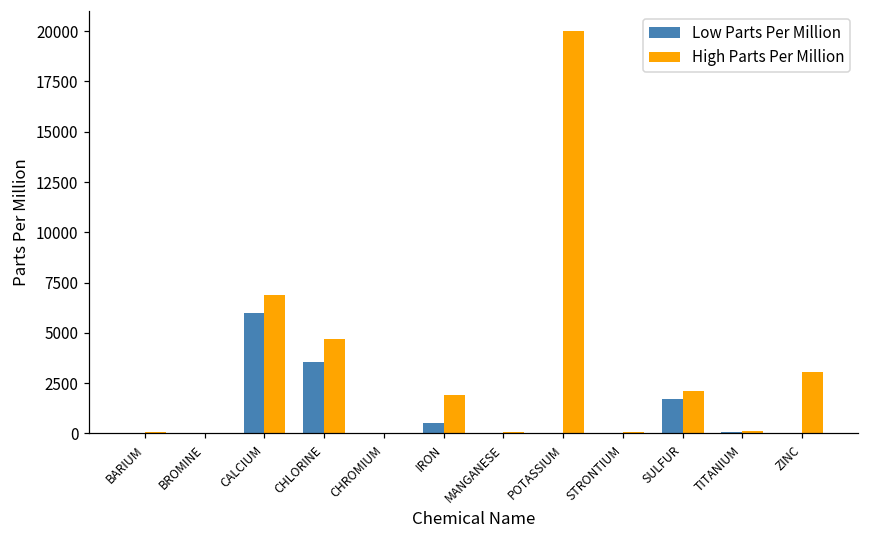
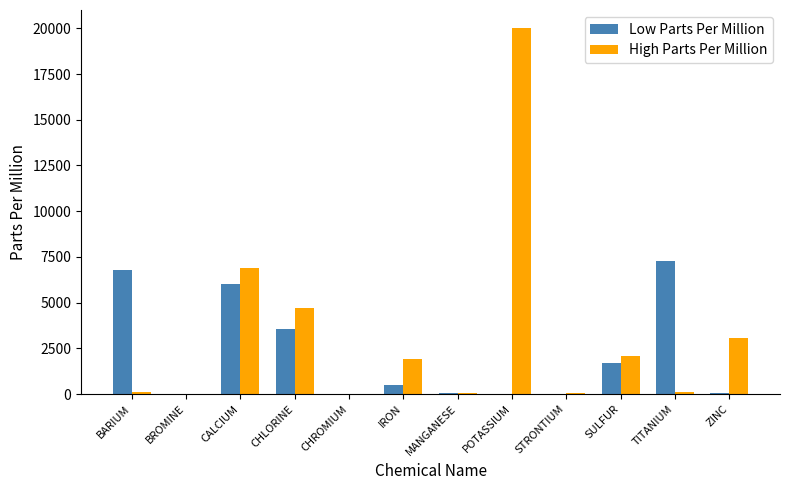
Low Parts Per Million, BARIUM: 0 -> 6800
Low Parts Per Million, TITANIUM: 100 -> 7300
